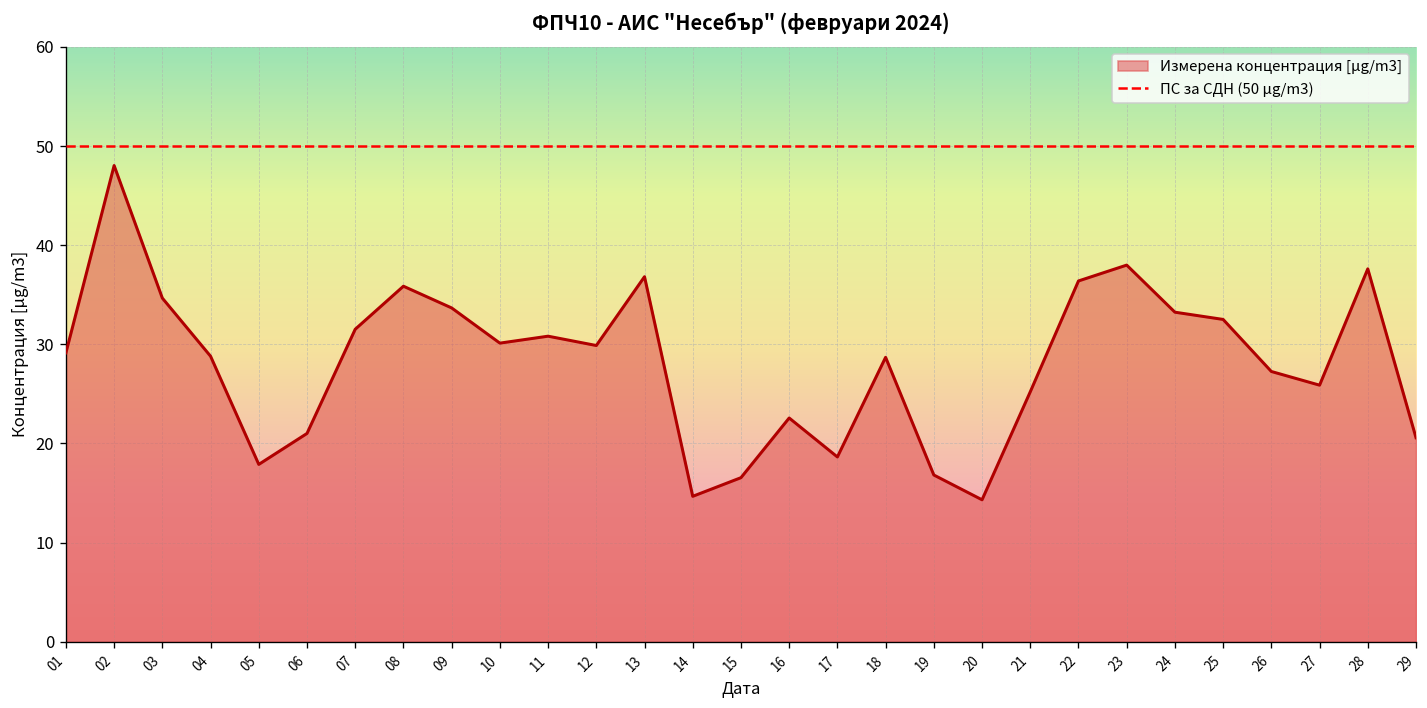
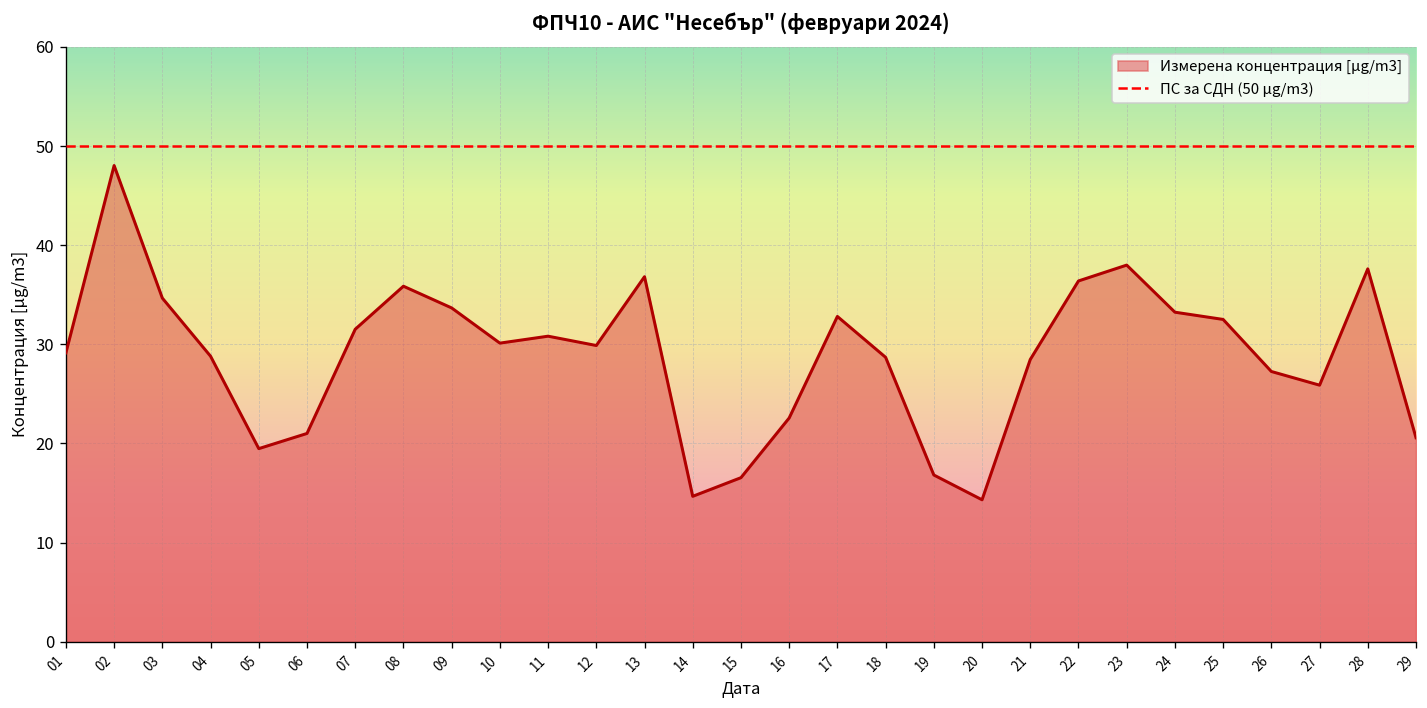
05: 18 -> 19
17: 19 -> 33
21: 25 -> 28
